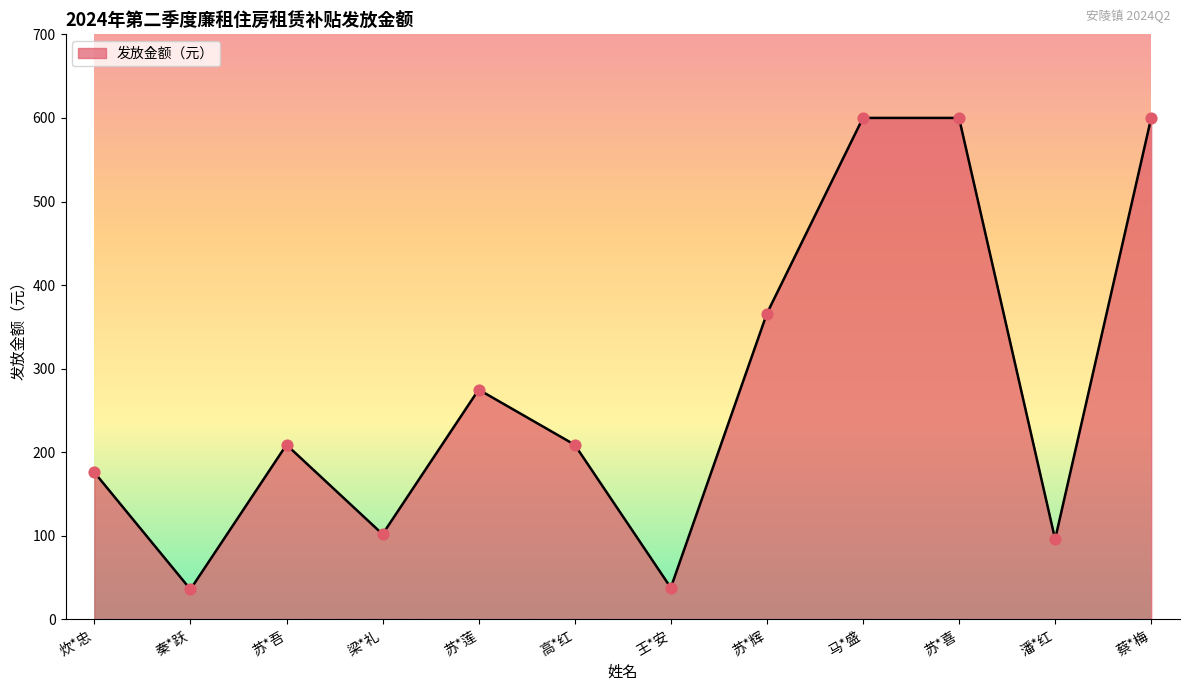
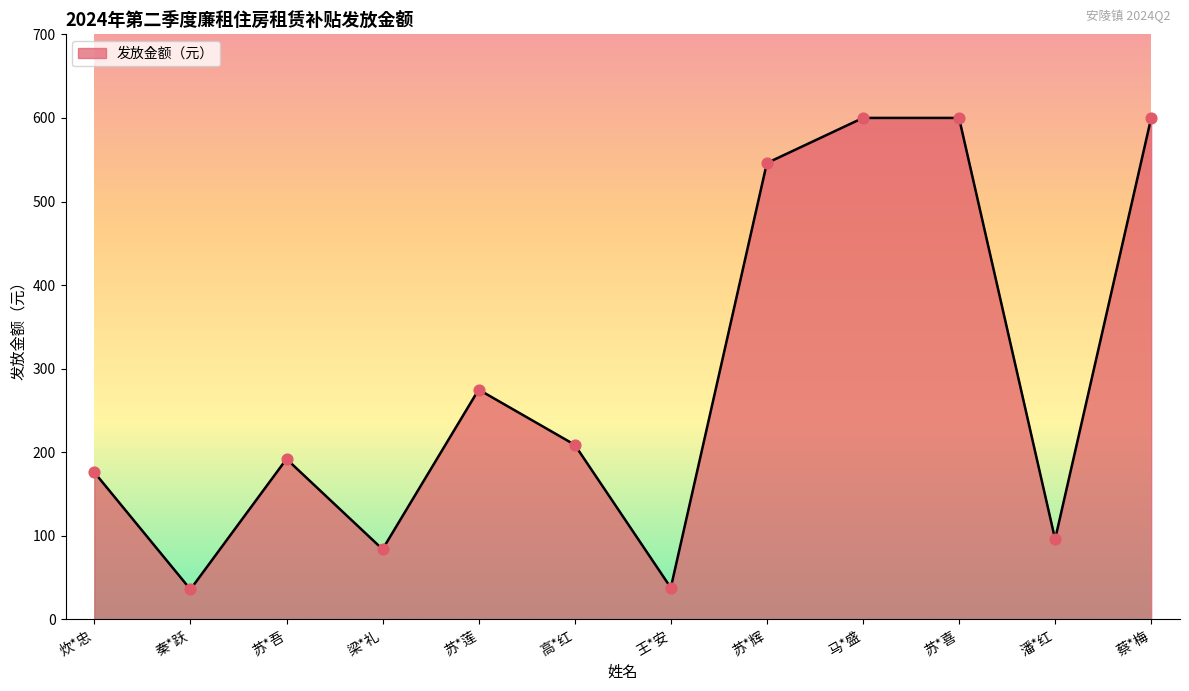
苏*吾: 210 -> 190
梁*礼: 100 -> 80
苏*辉: 370 -> 550
